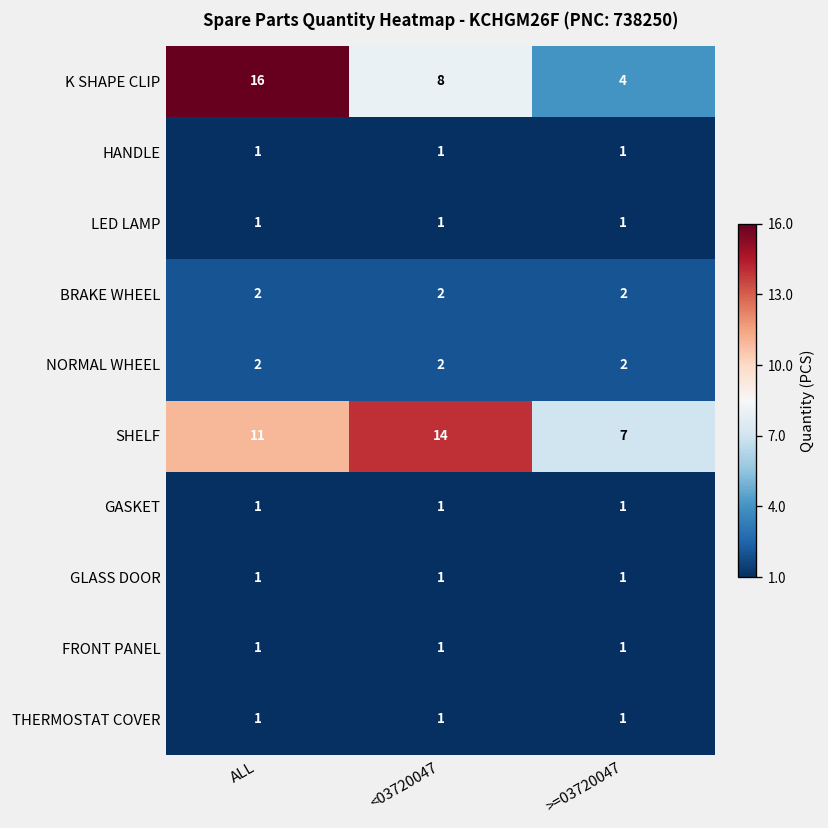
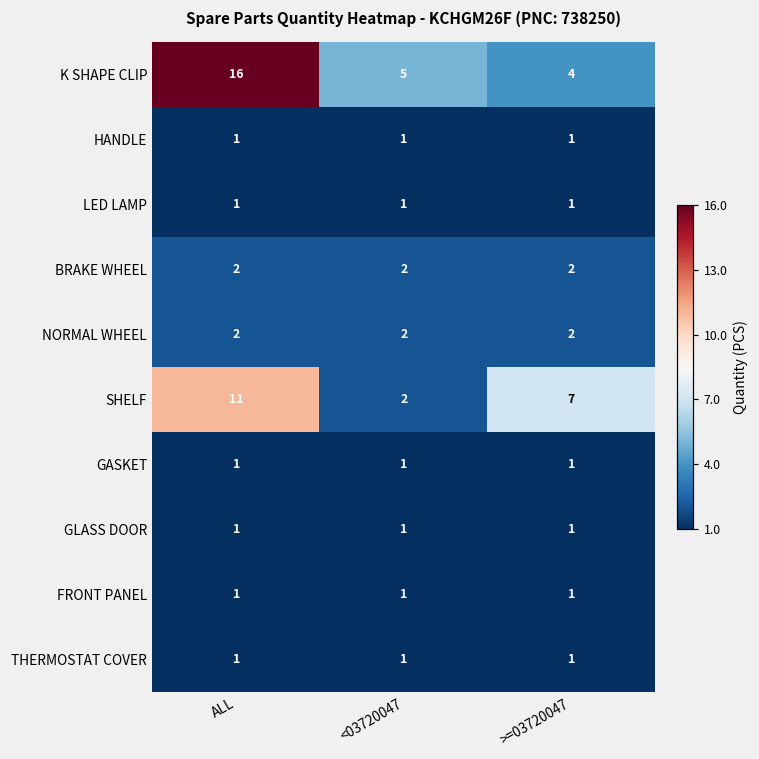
K SHAPE CLIP, <03720047: 8 -> 5
SHELF, <03720047: 14 -> 2
